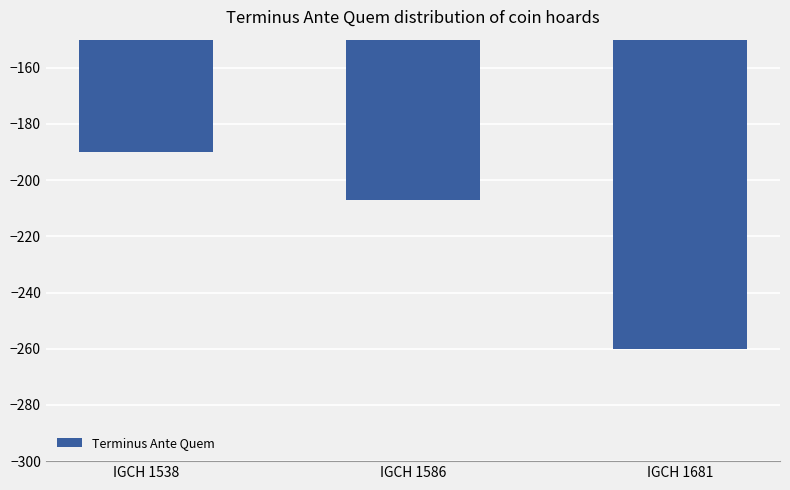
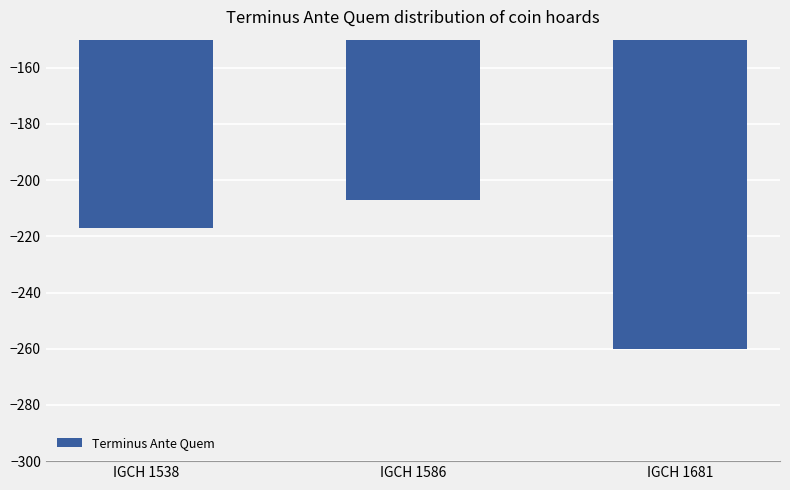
IGCH 1538: -190 -> -217
